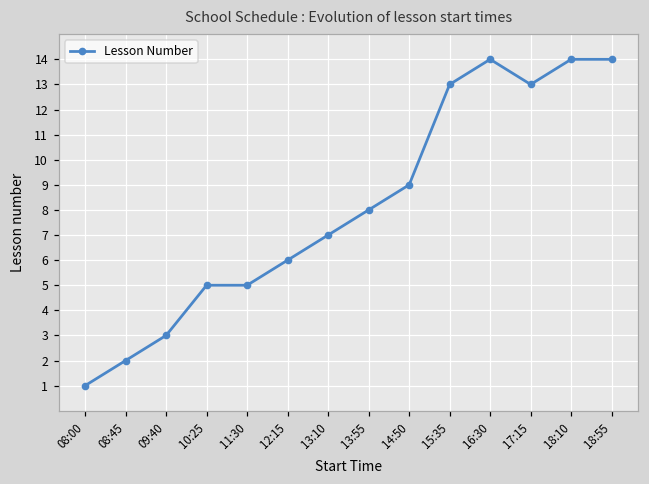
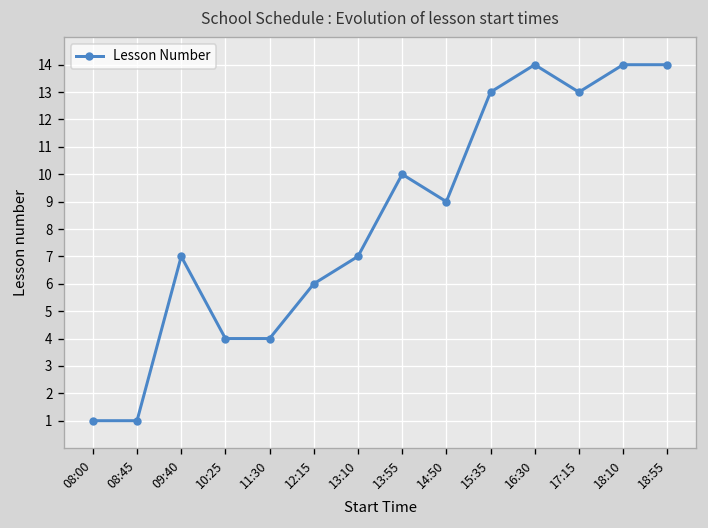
08:45: 2 -> 1
09:40: 3 -> 7
10:25: 5 -> 4
11:30: 5 -> 4
13:55: 8 -> 10
